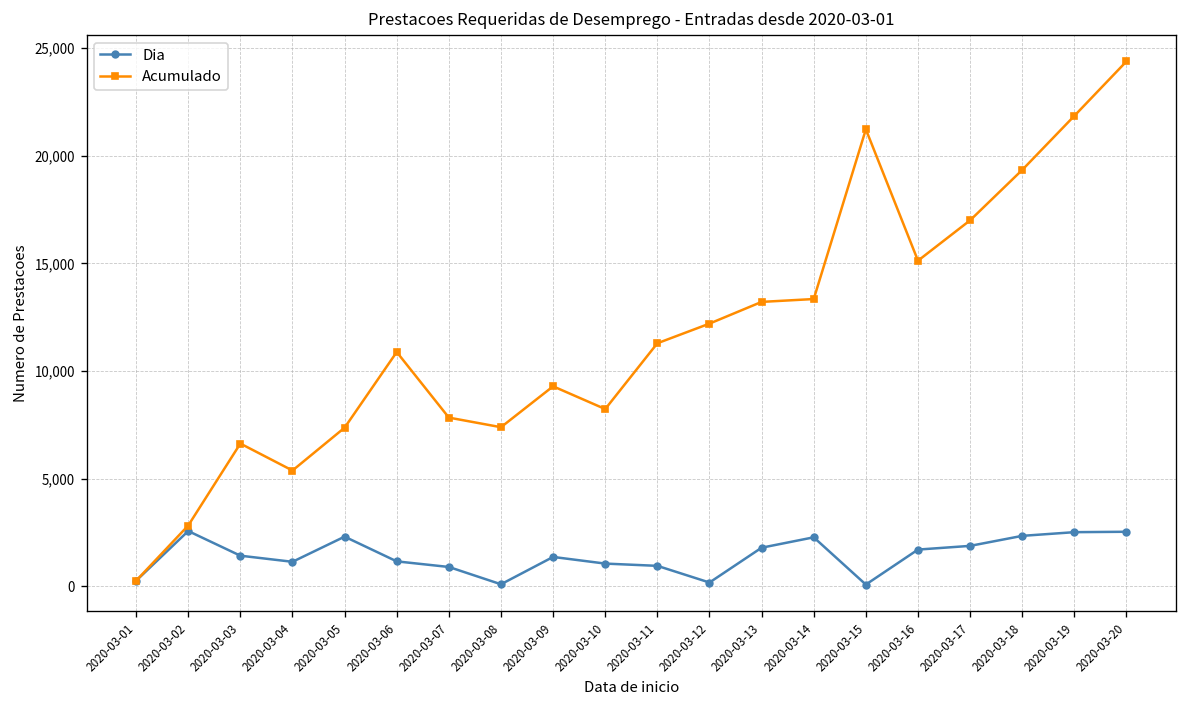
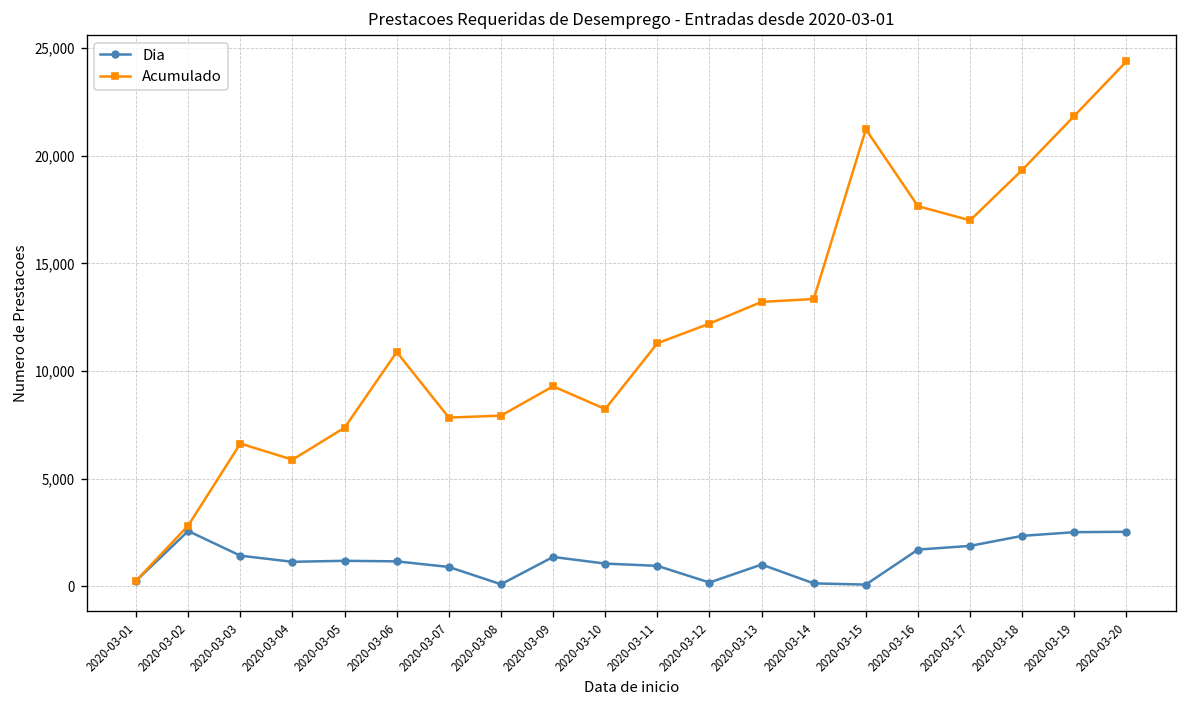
Acumulado, 2020-03-04: 5,400 -> 5,900
Dia, 2020-03-05: 2,300 -> 1,200
Acumulado, 2020-03-08: 7,400 -> 7,900
Dia, 2020-03-13: 1,800 -> 1,000
Dia, 2020-03-14: 2,300 -> 100
Acumulado, 2020-03-16: 15,100 -> 17,700
